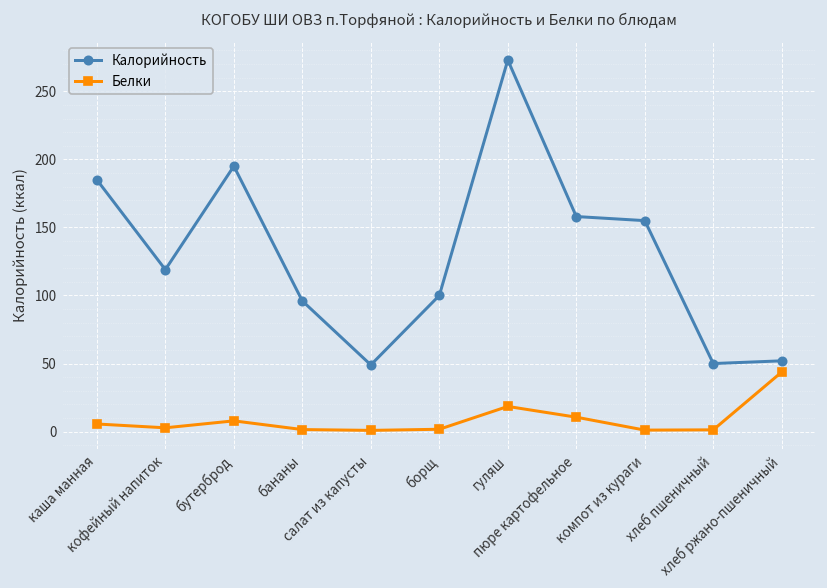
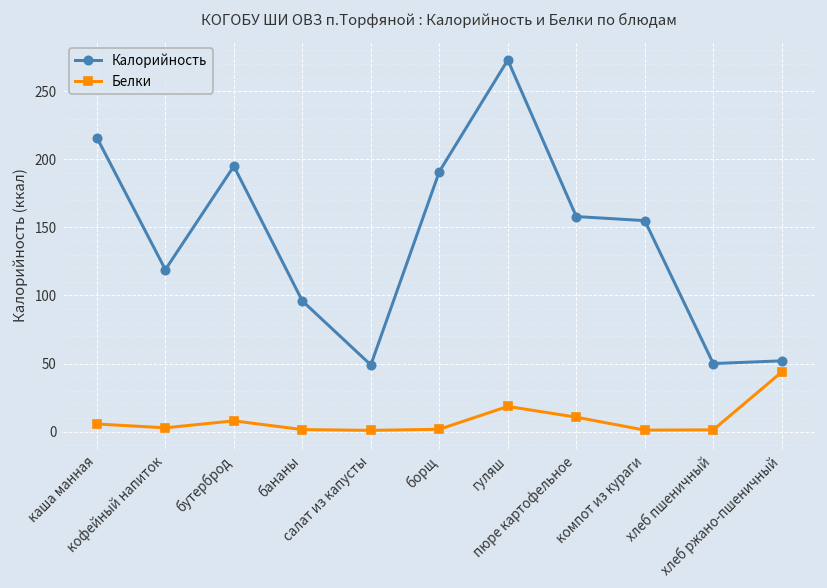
Калорийность, каша манная: 185 -> 216
Калорийность, борщ: 100 -> 191
